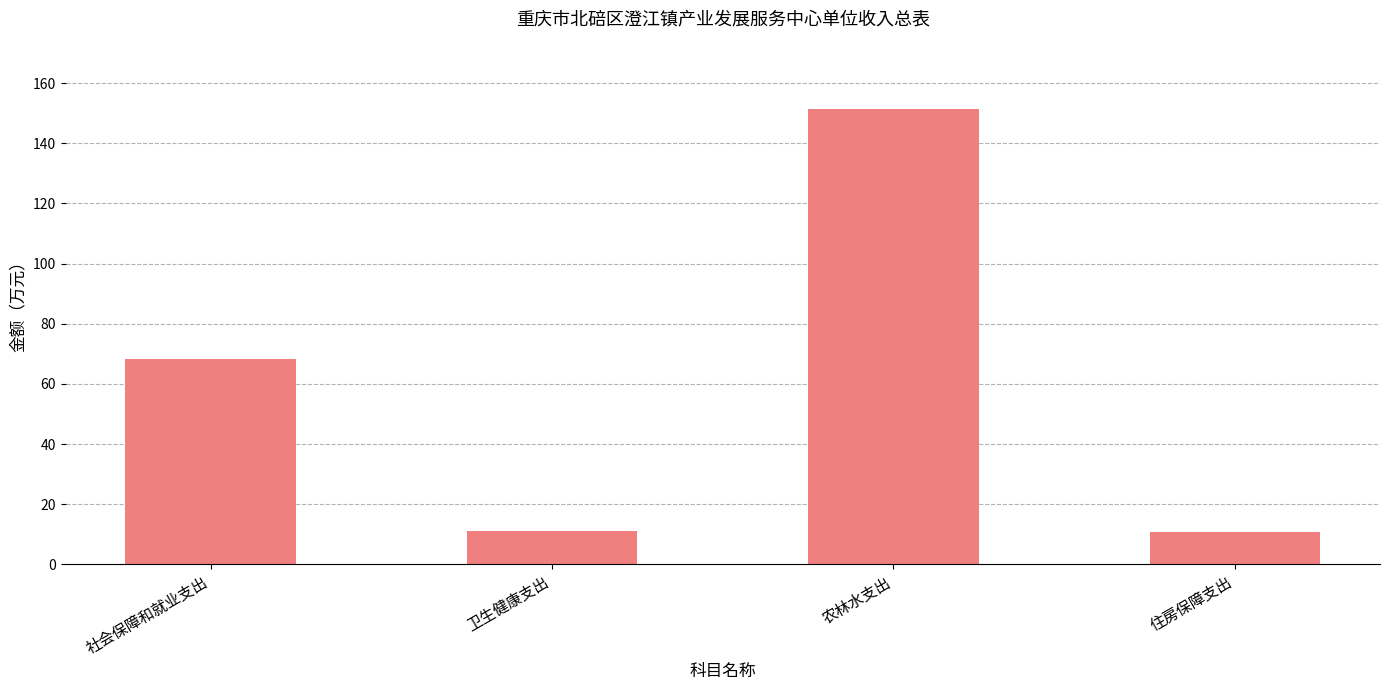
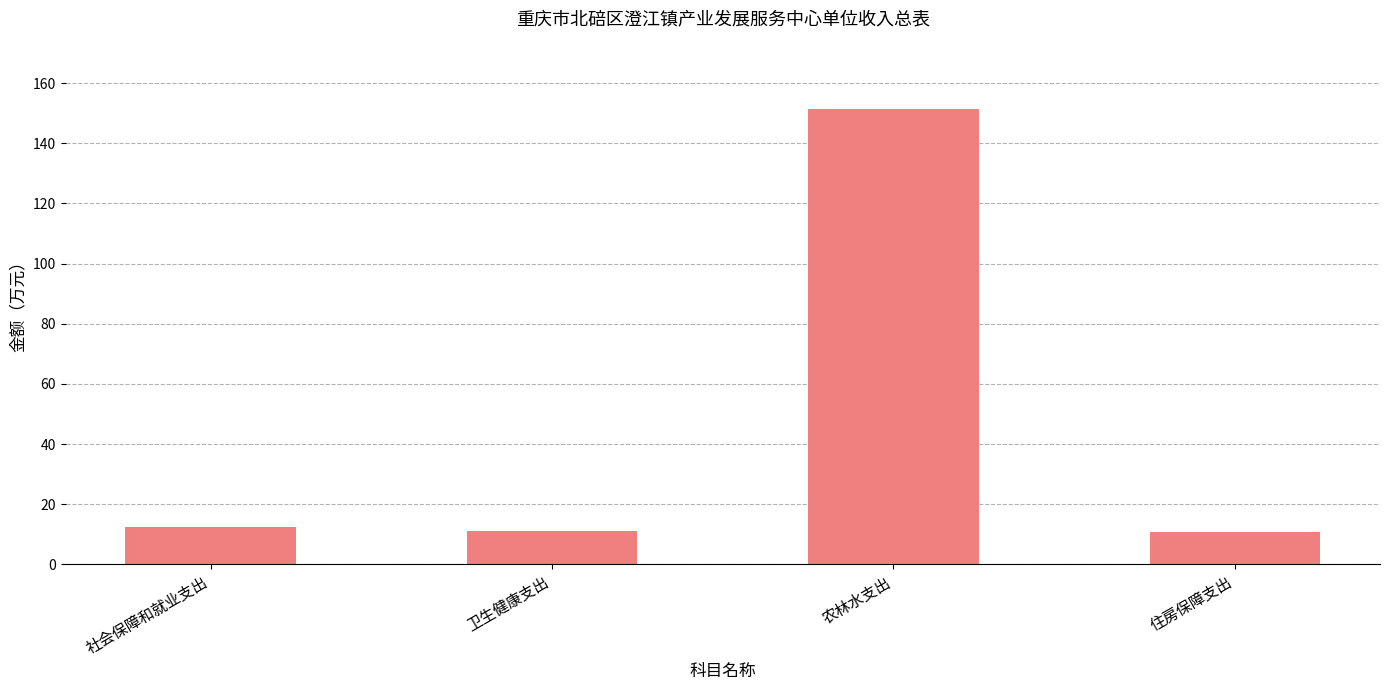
社会保障和就业支出: 68 -> 12
